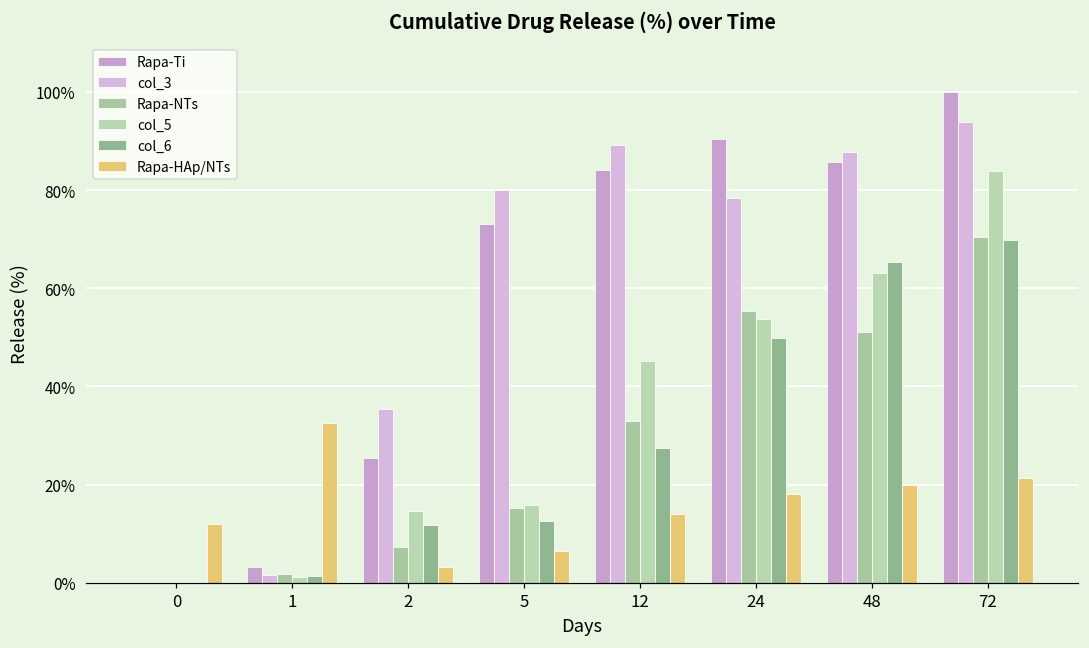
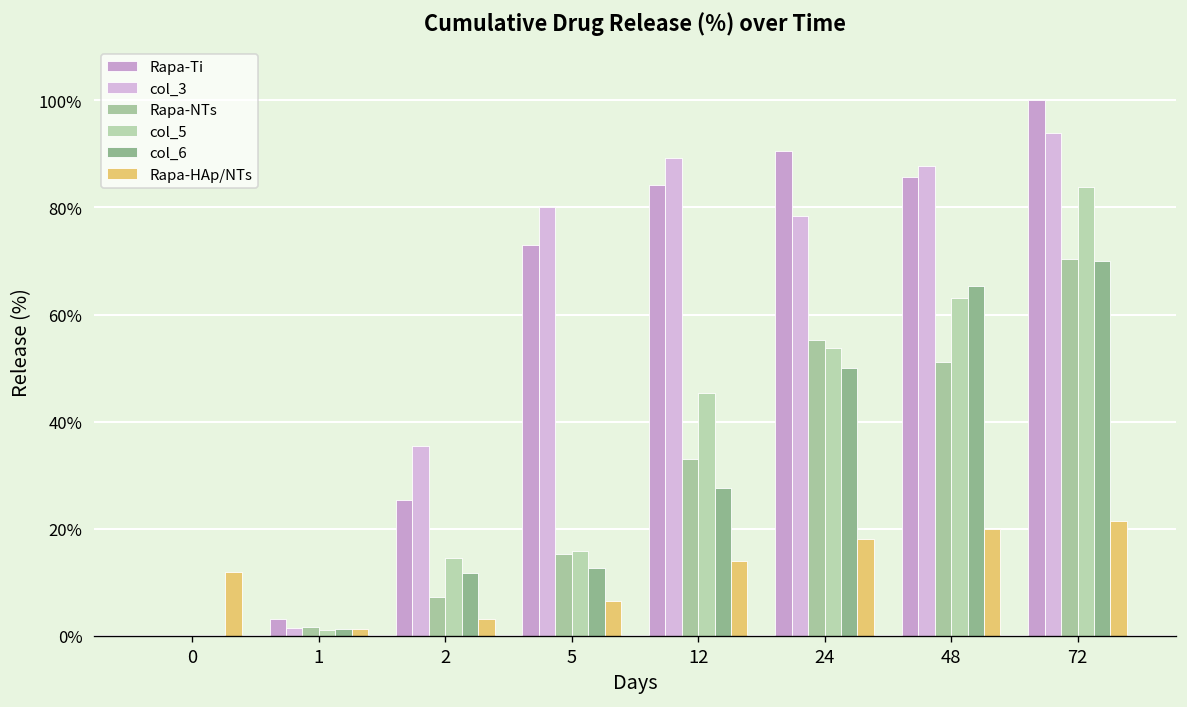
Rapa-HAp/NTs, 1: 33% -> 1%
